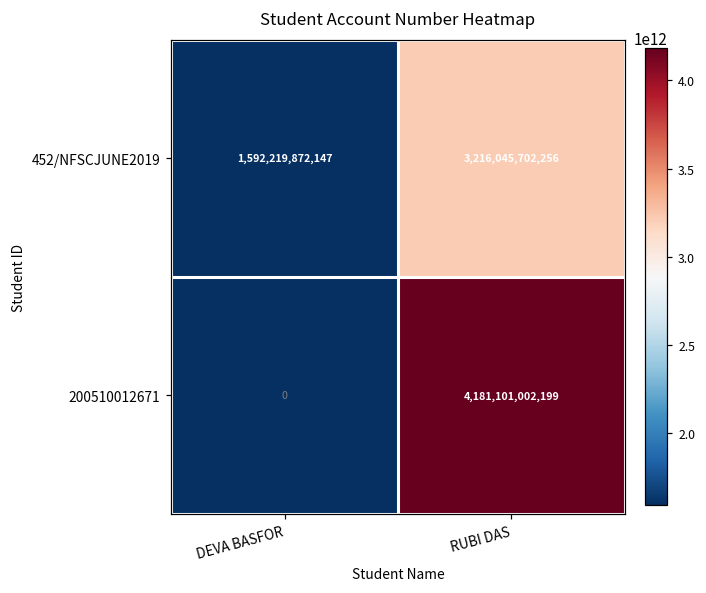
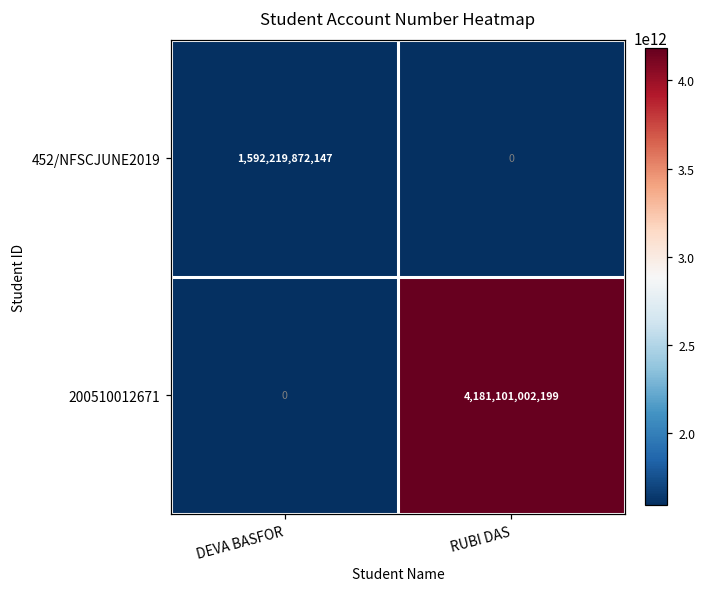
452/NFSCJUNE2019, RUBI DAS: 3,216,045,702,256 -> 0
